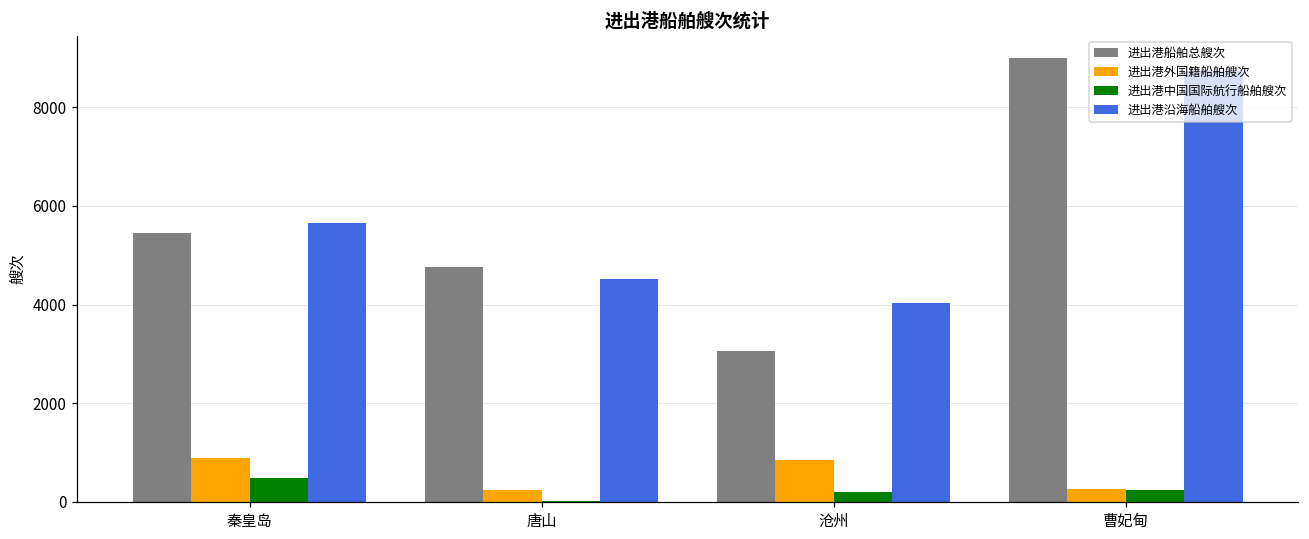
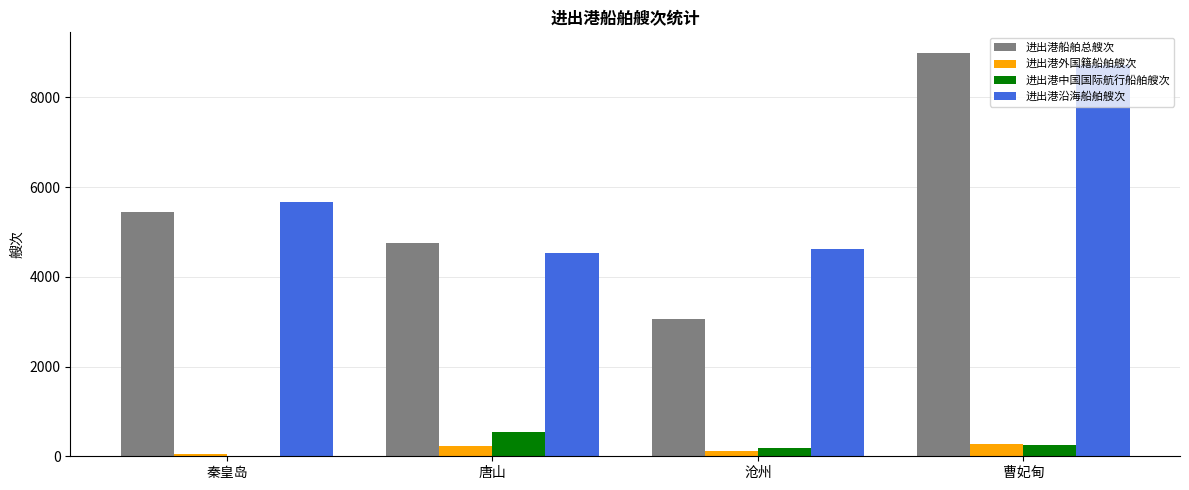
进出港外国籍船舶艘次, 秦皇岛: 900 -> 100
进出港中国国际航行船舶艘次, 秦皇岛: 500 -> 0
进出港中国国际航行船舶艘次, 唐山: 0 -> 600
进出港外国籍船舶艘次, 沧州: 800 -> 100
进出港沿海船舶艘次, 沧州: 4000 -> 4600
